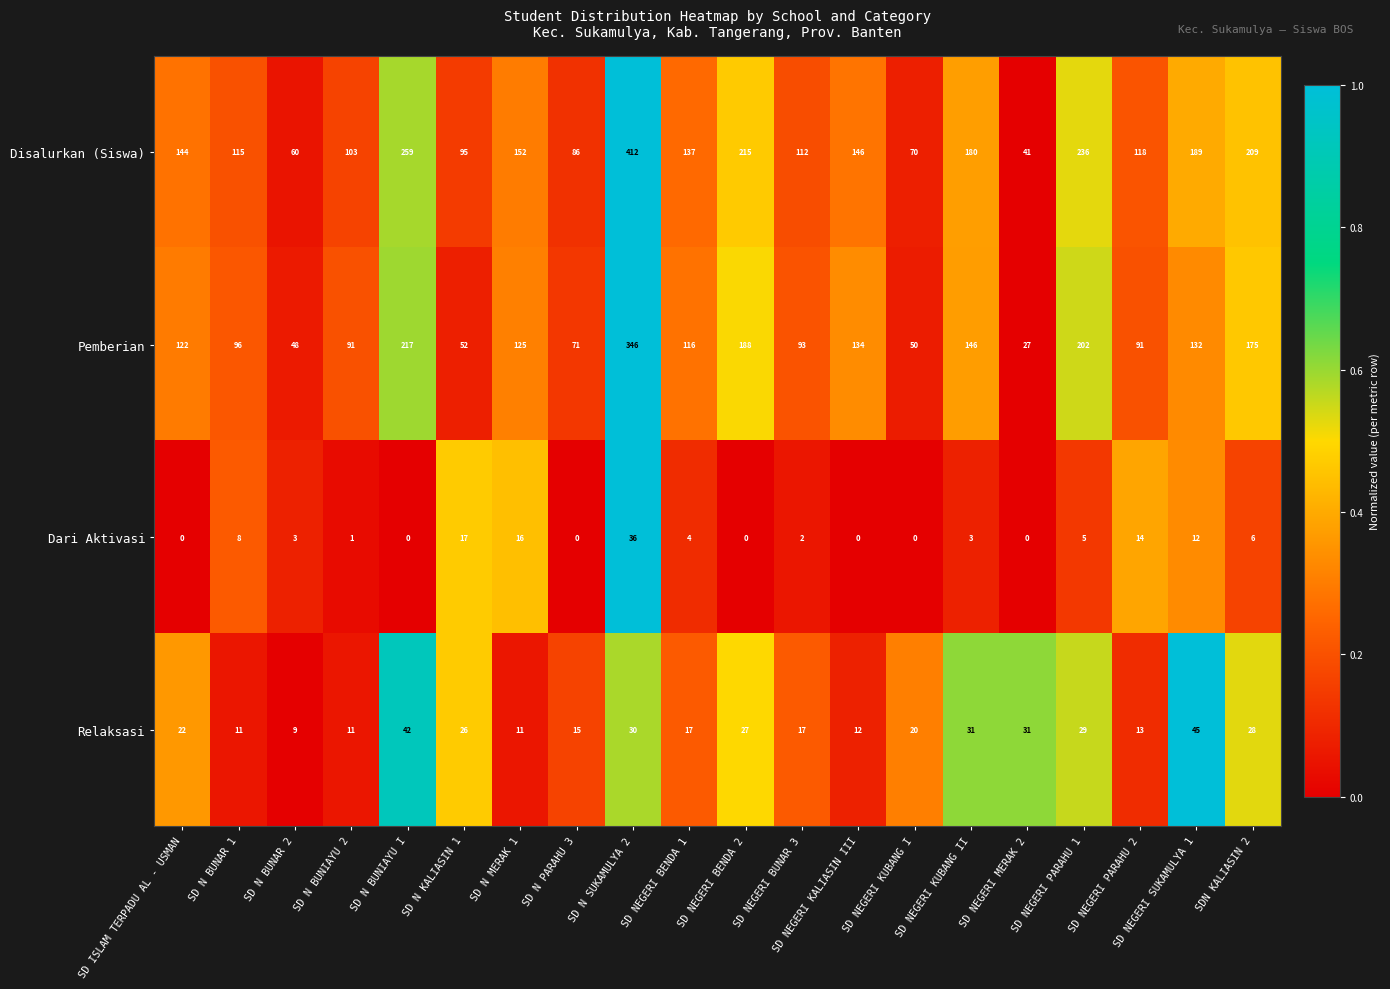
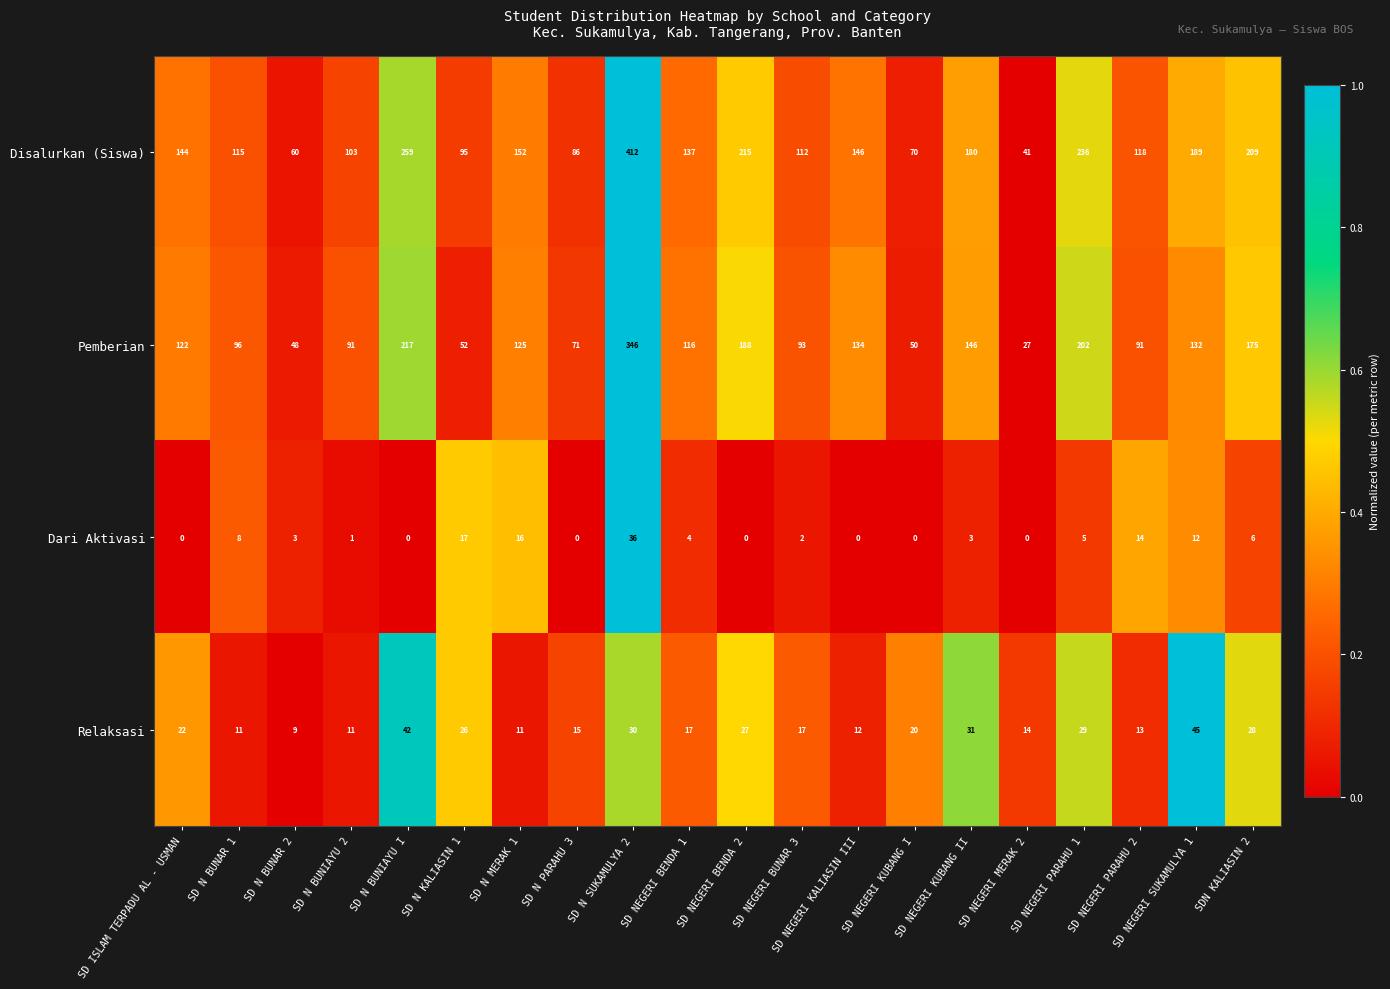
Relaksasi, SD NEGERI MERAK 2: 31 -> 14
